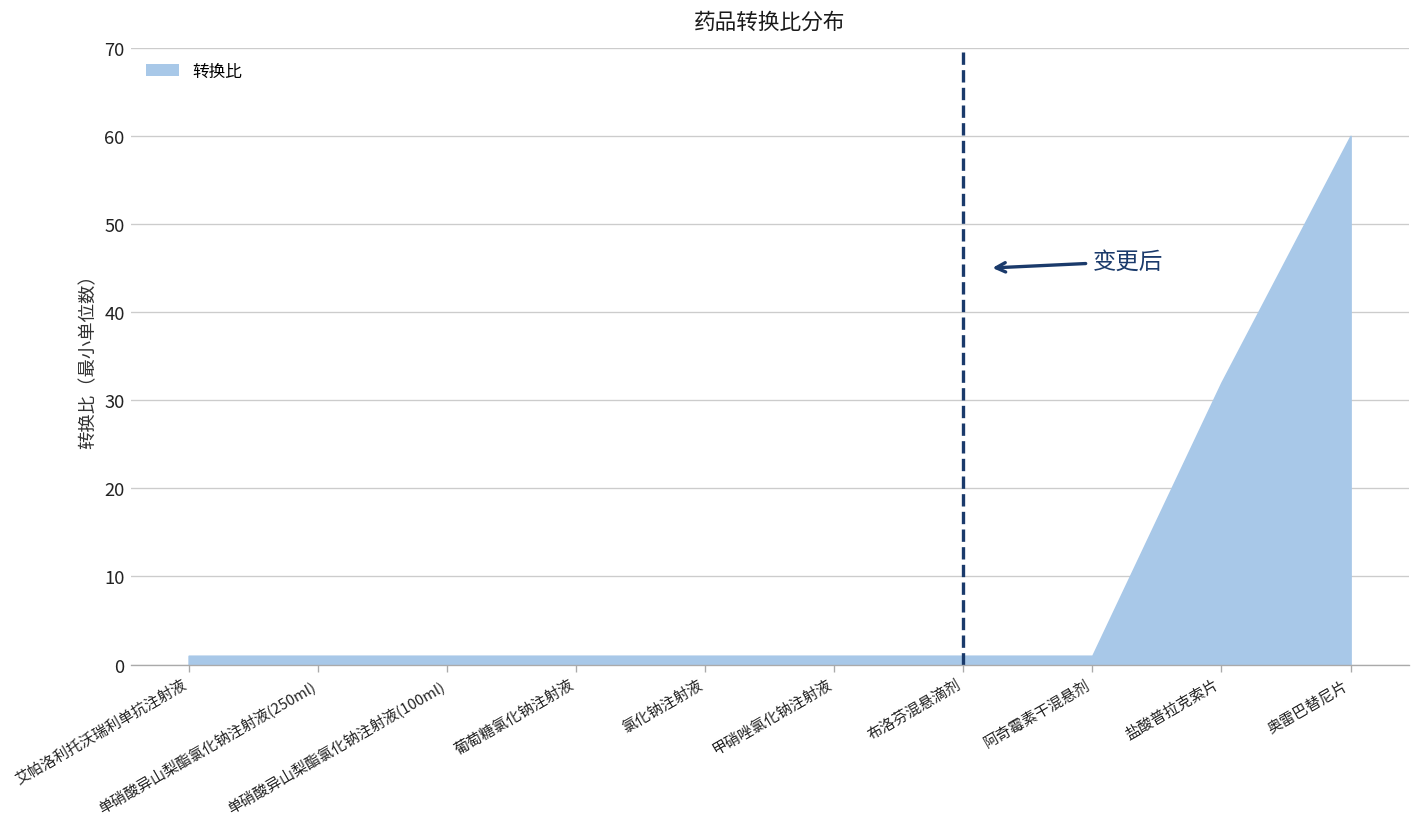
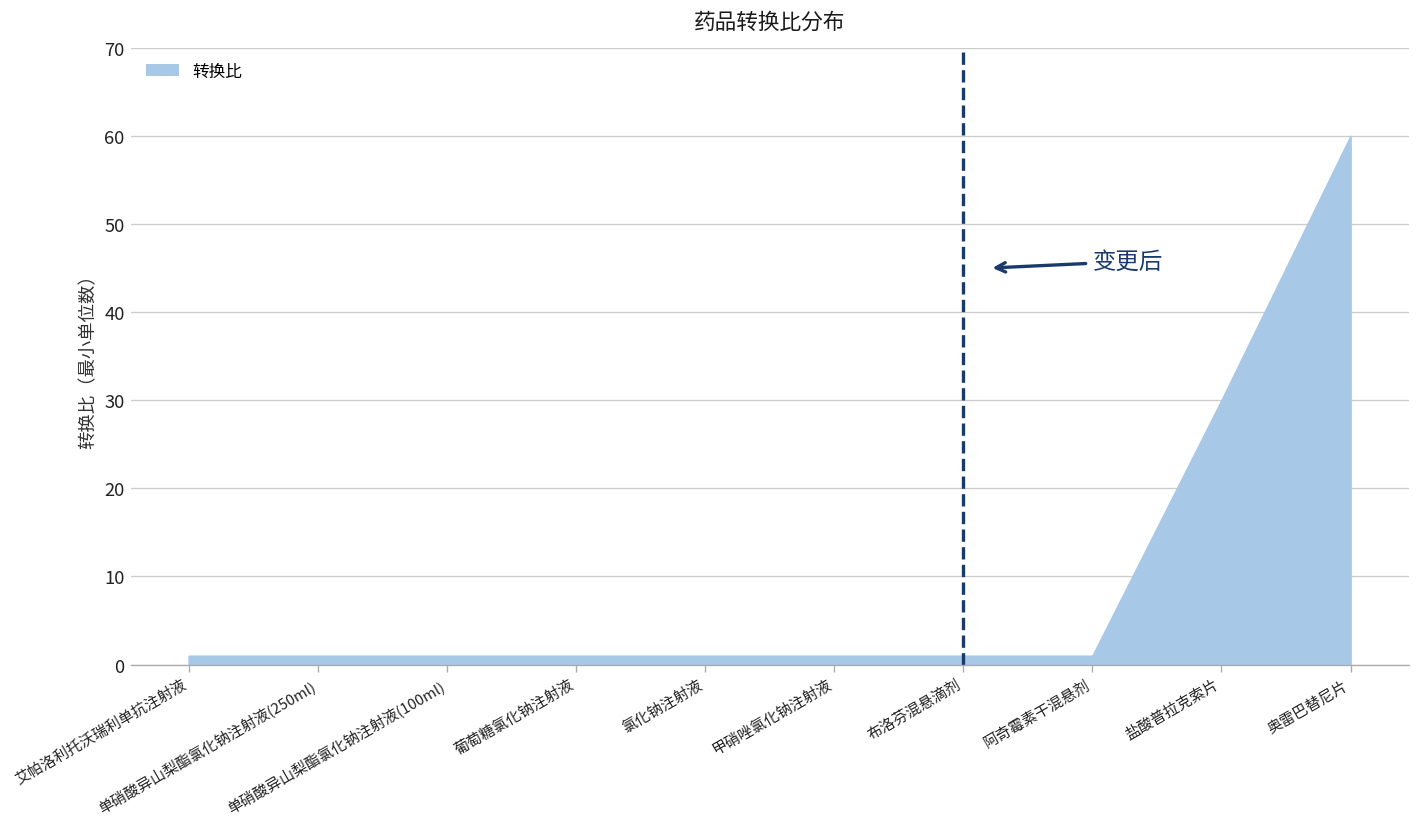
盐酸普拉克索片: 32 -> 30
